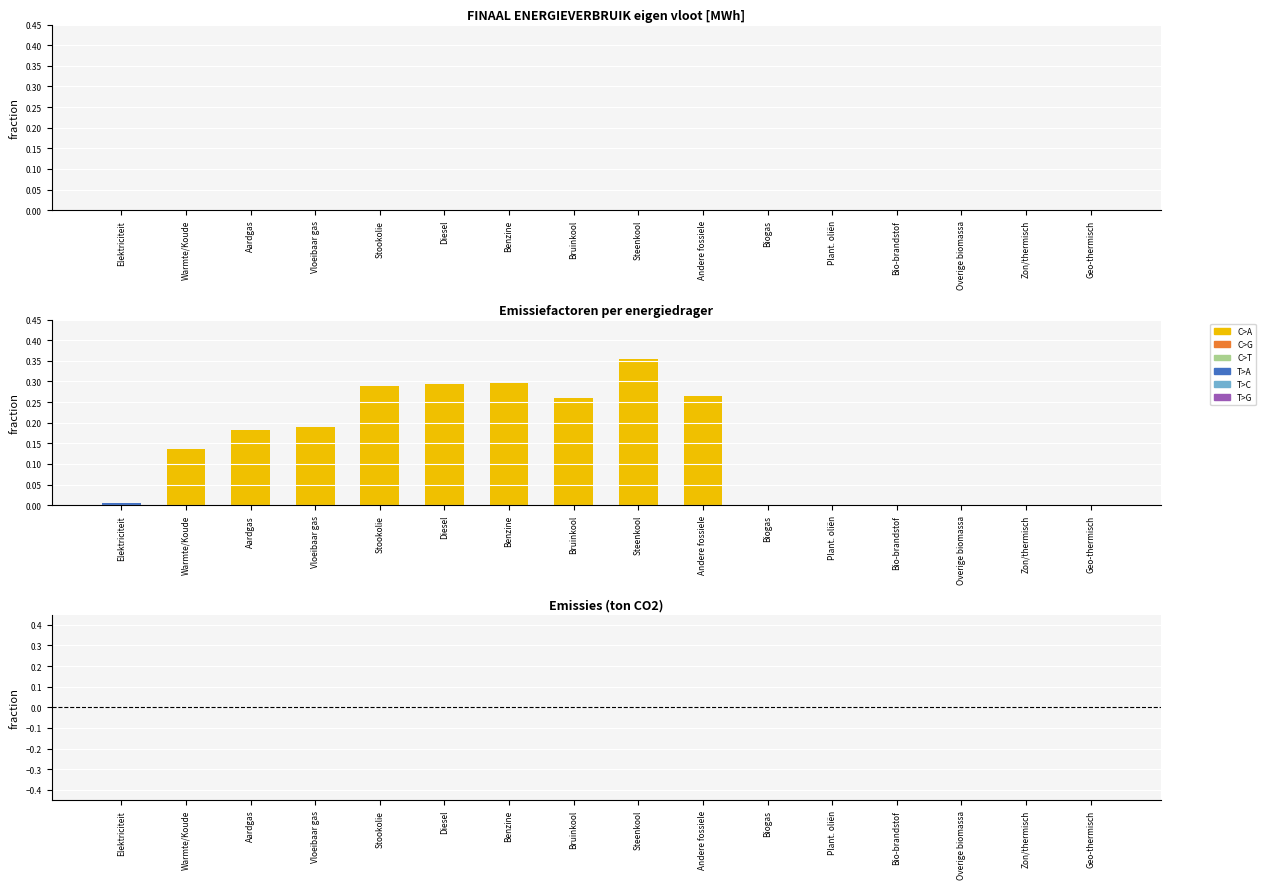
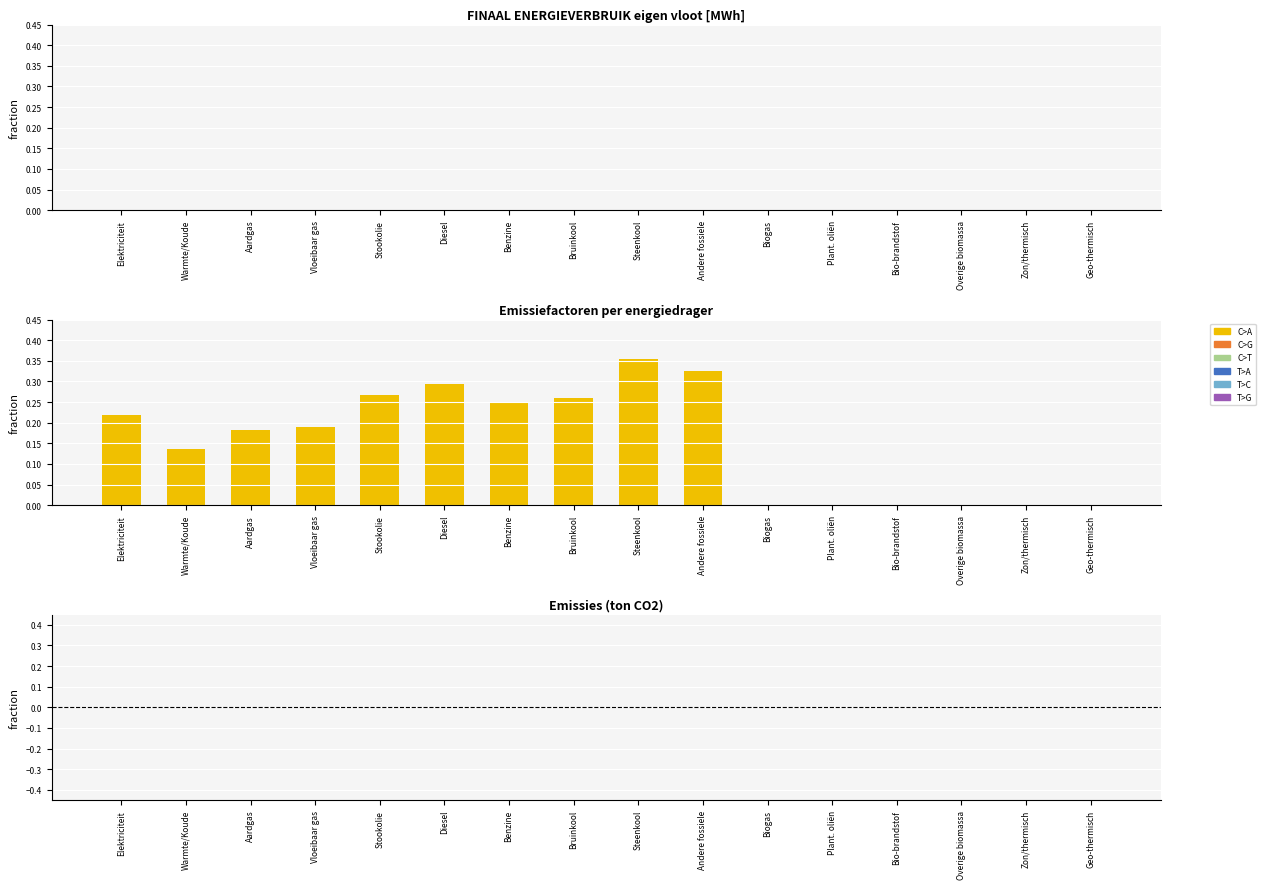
Emissiefactoren per energiedrager, Elektriciteit: 0.01 -> 0.22
Emissiefactoren per energiedrager, Stookolie: 0.29 -> 0.27
Emissiefactoren per energiedrager, Benzine: 0.30 -> 0.25
Emissiefactoren per energiedrager, Andere fossiele: 0.26 -> 0.33
